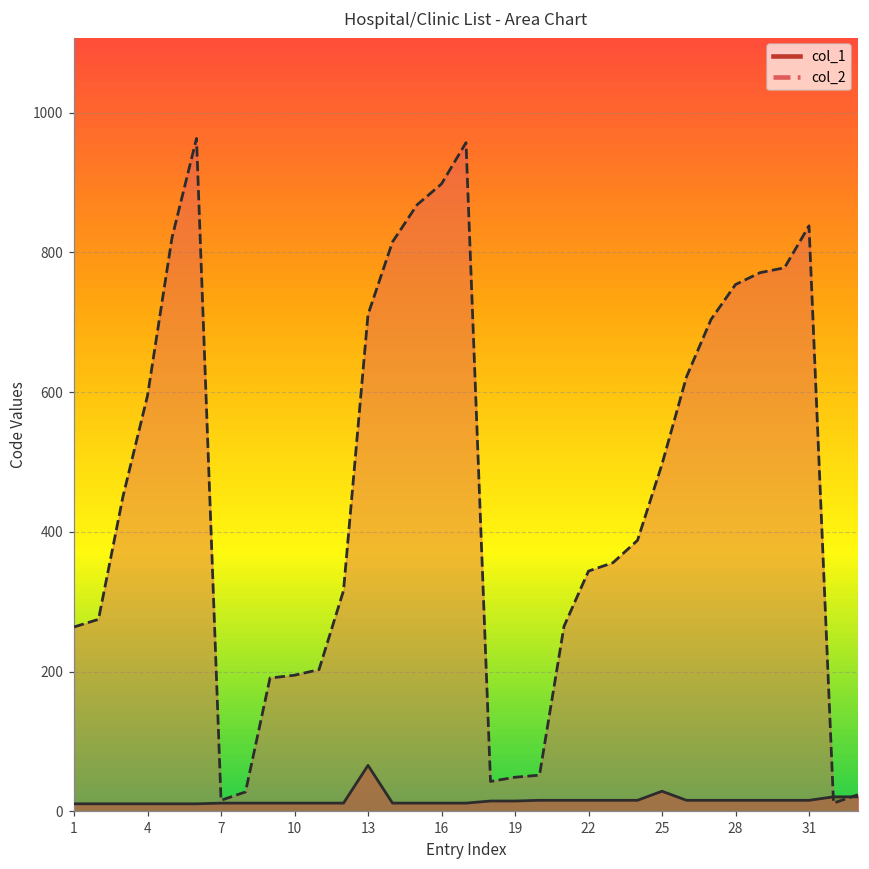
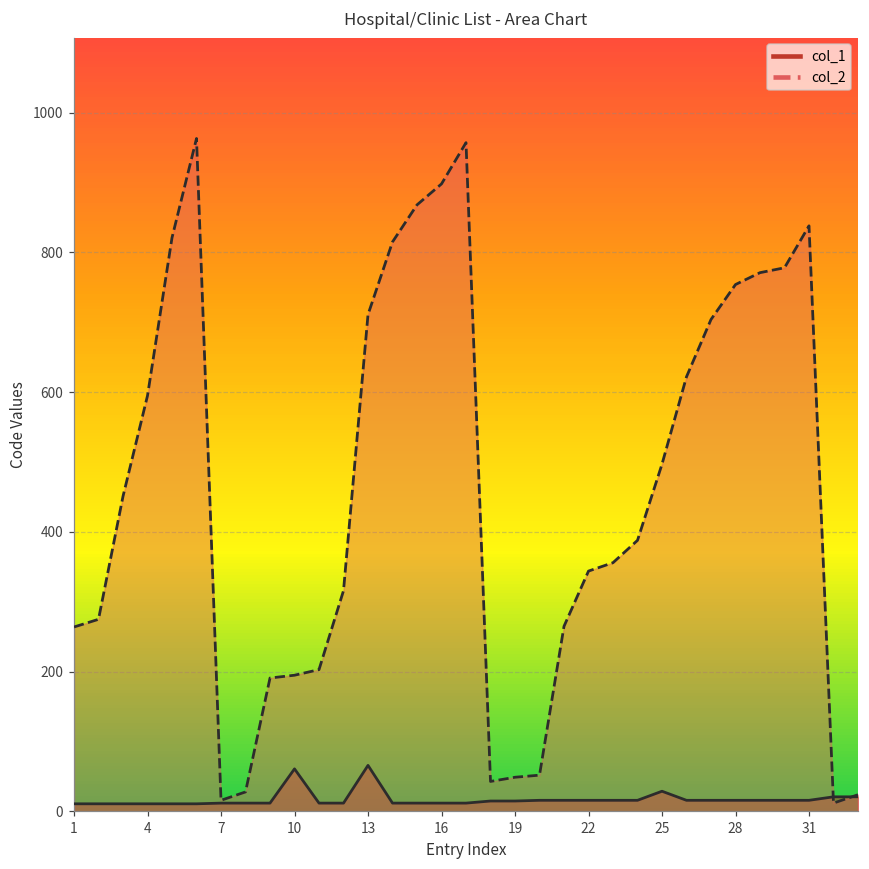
col_1, 10: 10 -> 60
